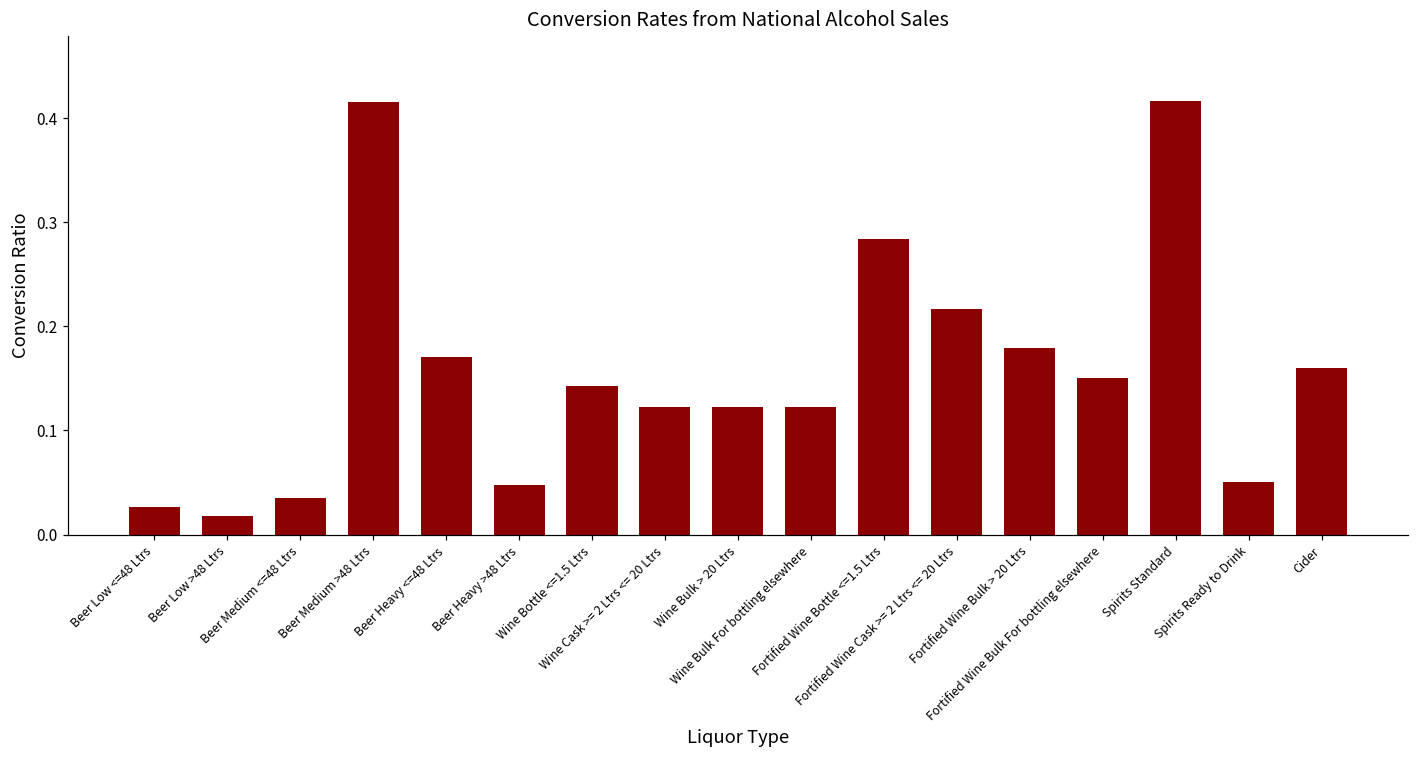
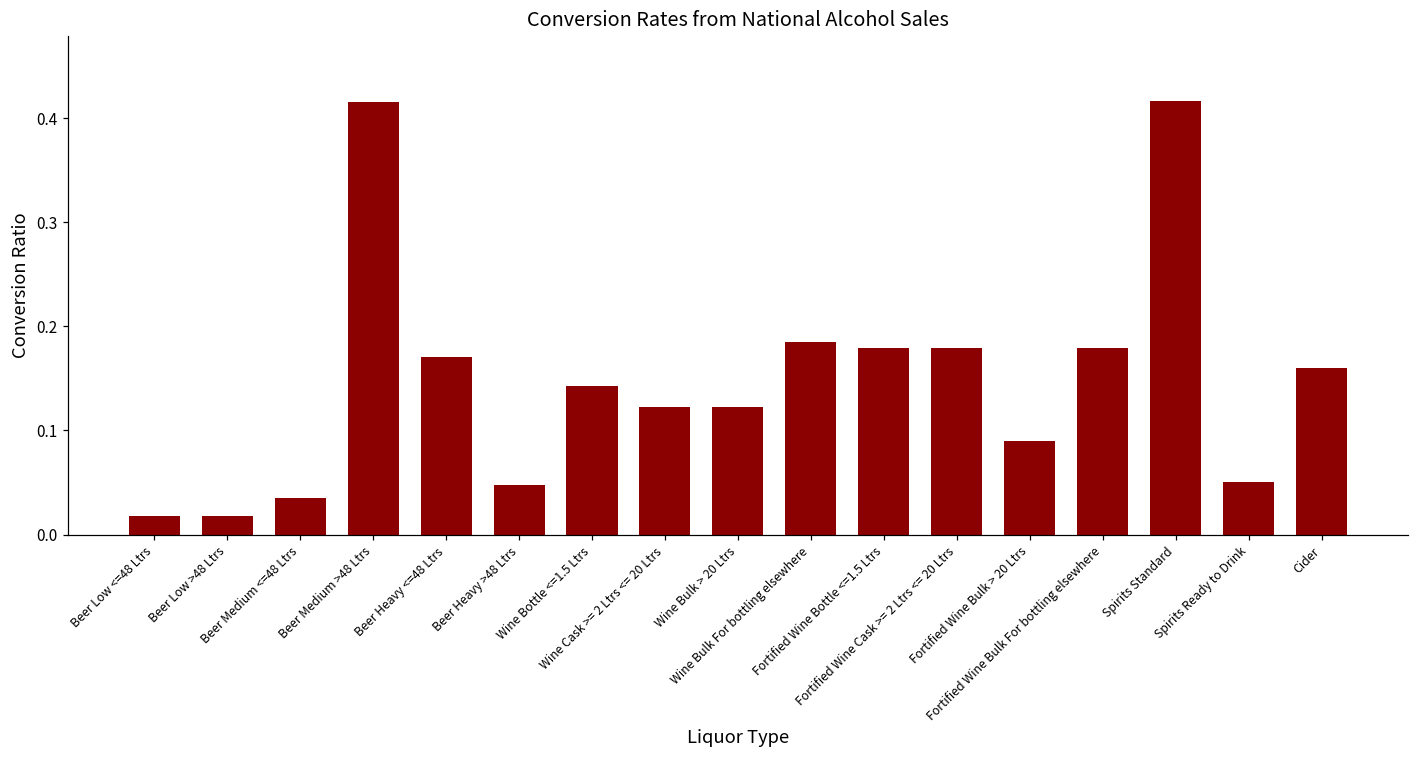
Beer Low <=48 Ltrs: 0.03 -> 0.02
Wine Bulk For bottling elsewhere: 0.12 -> 0.19
Fortified Wine Bottle <=1.5 Ltrs: 0.28 -> 0.18
Fortified Wine Cask >= 2 Ltrs <= 20 Ltrs: 0.22 -> 0.18
Fortified Wine Bulk > 20 Ltrs: 0.18 -> 0.09
Fortified Wine Bulk For bottling elsewhere: 0.15 -> 0.18
